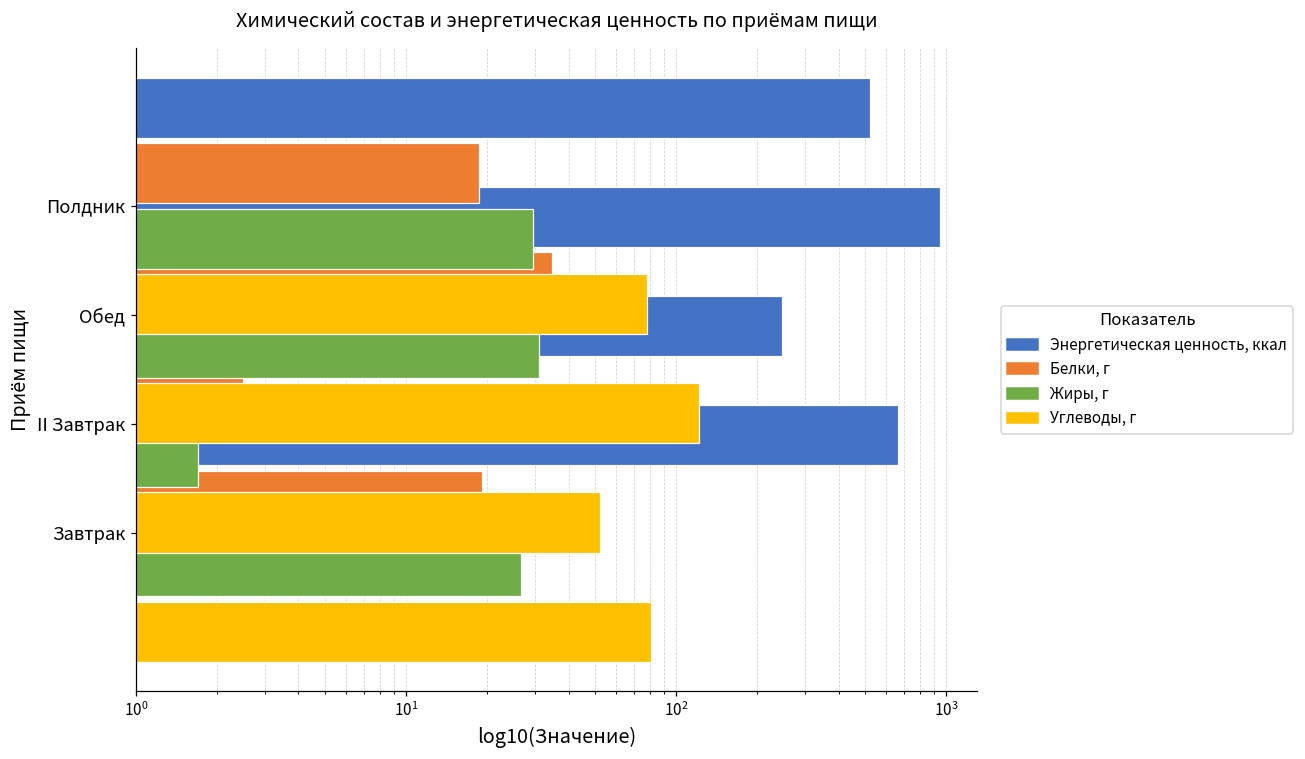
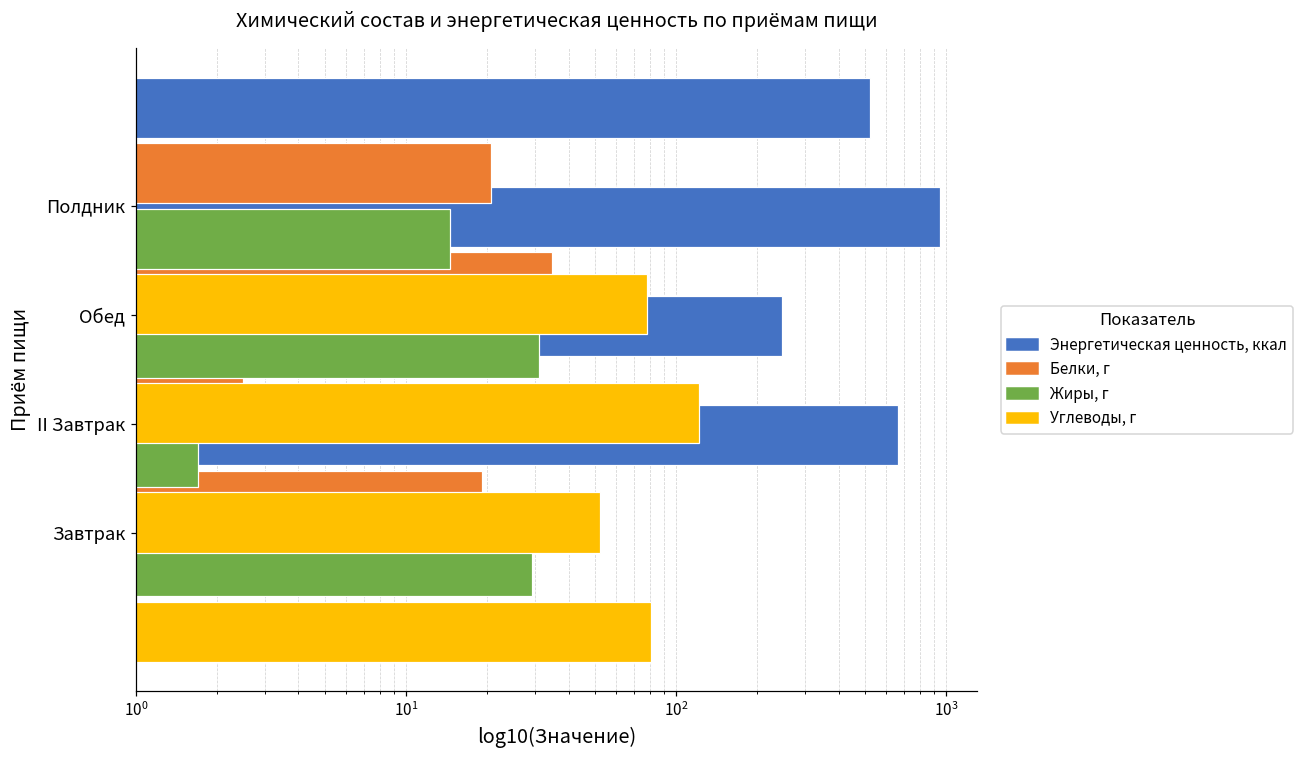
Белки, г, Полдник: 19 -> 21
Жиры, г, Полдник: 30 -> 15
Жиры, г, Завтрак: 27 -> 29
